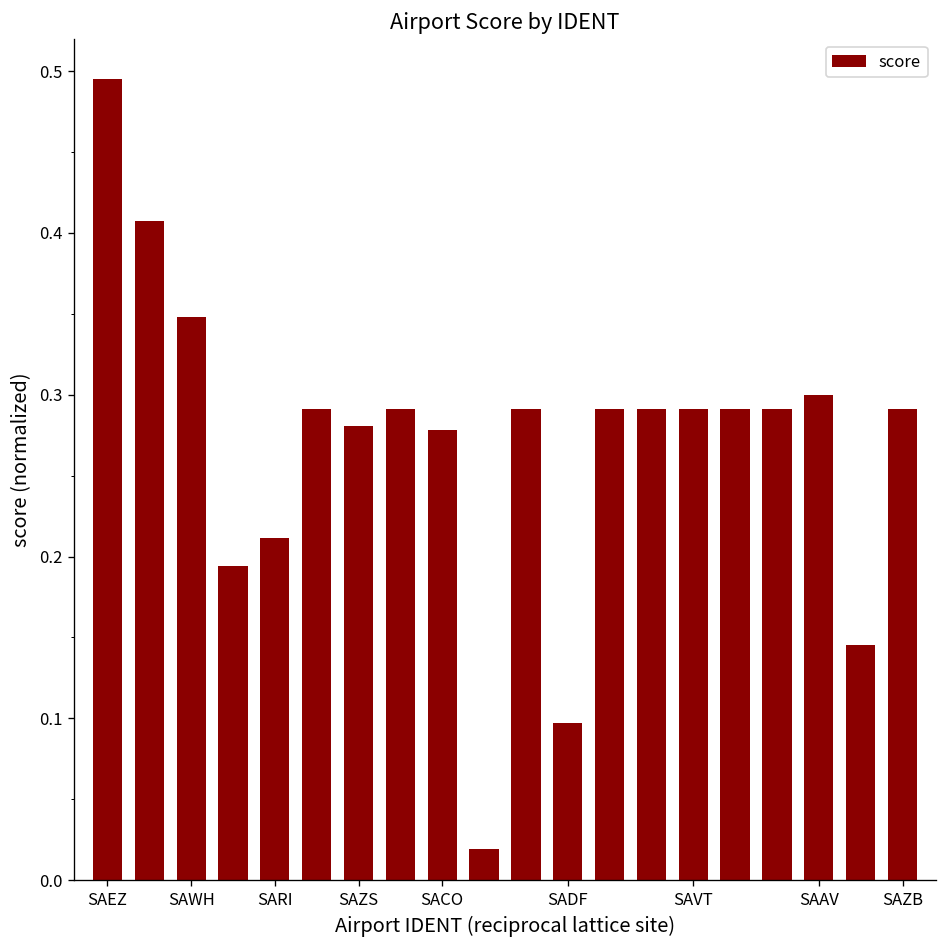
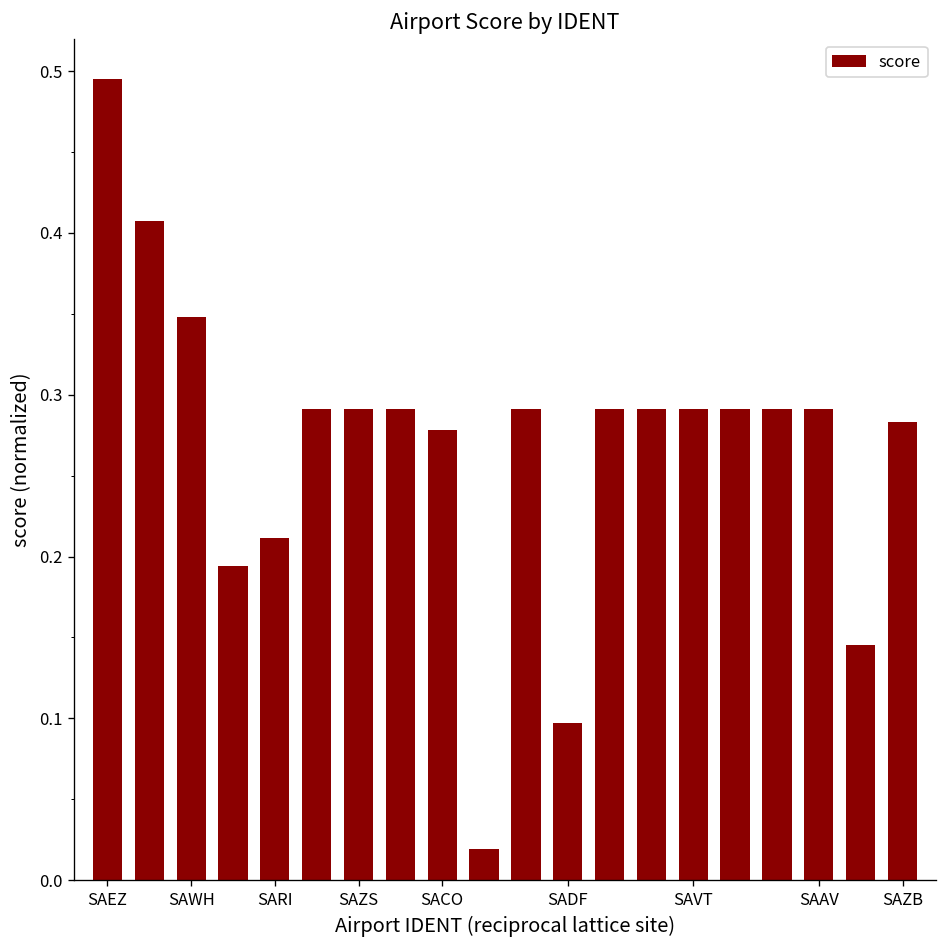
SAZS: 0.281 -> 0.291
SAAV: 0.300 -> 0.291
SAZB: 0.291 -> 0.283
